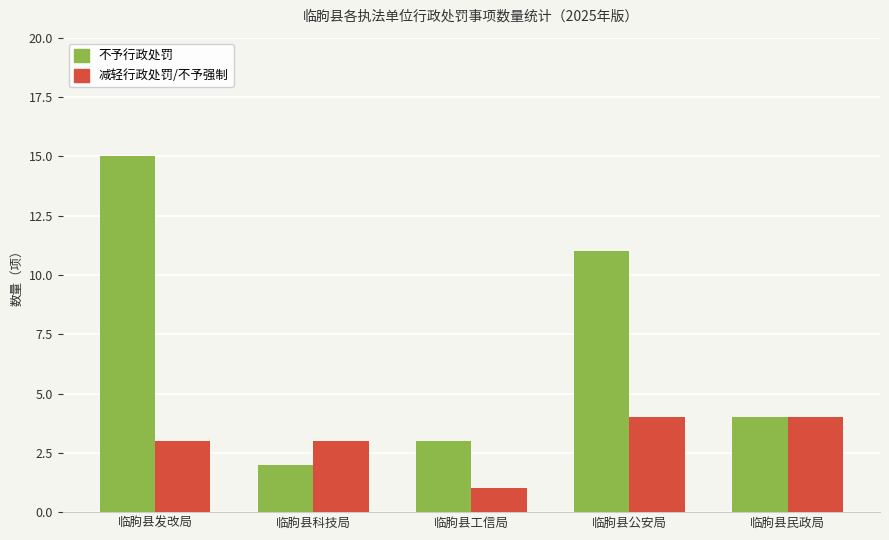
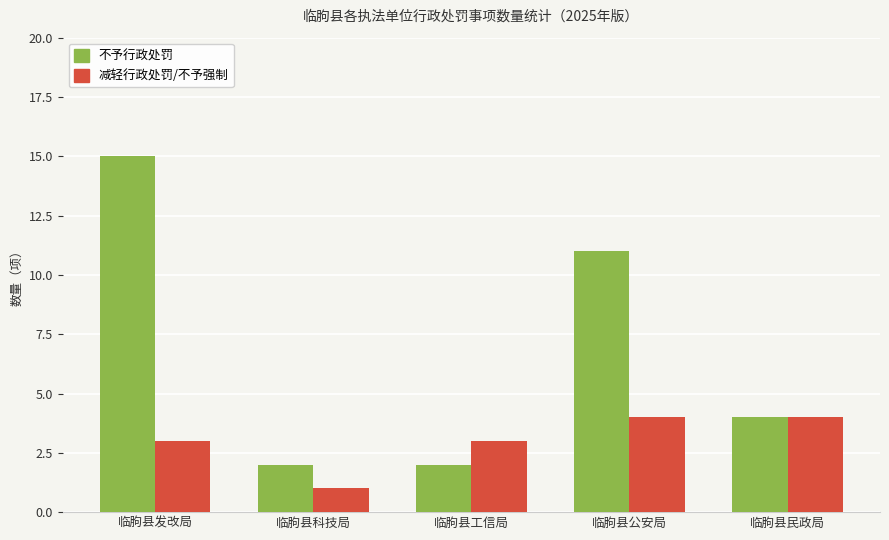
减轻行政处罚/不予强制, 临朐县科技局: 3 -> 1
不予行政处罚, 临朐县工信局: 3 -> 2
减轻行政处罚/不予强制, 临朐县工信局: 1 -> 3
